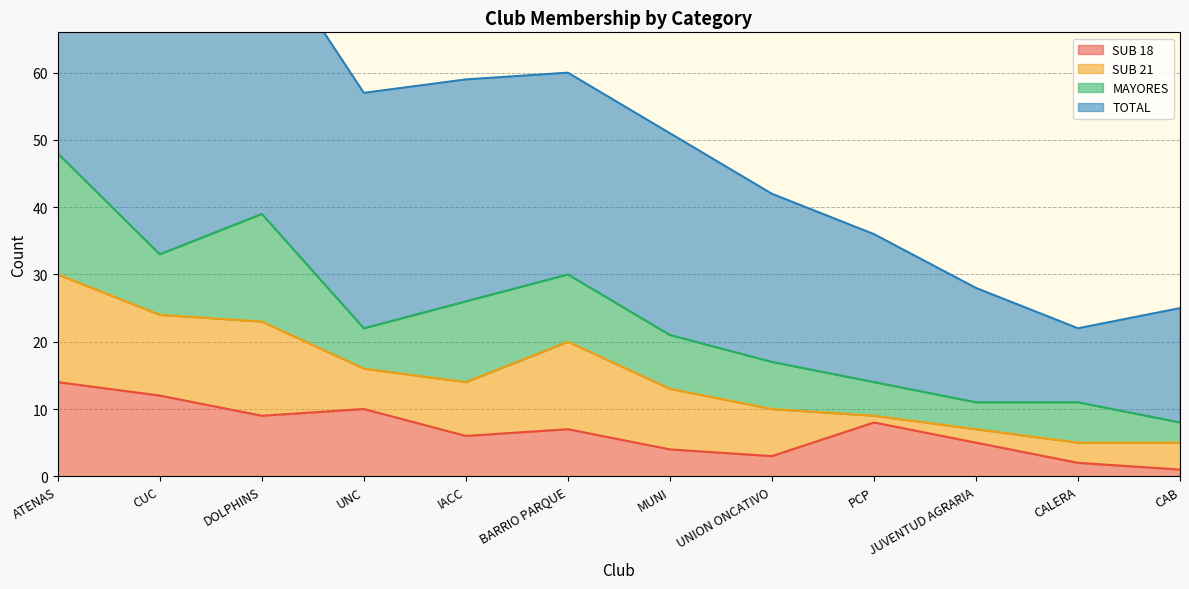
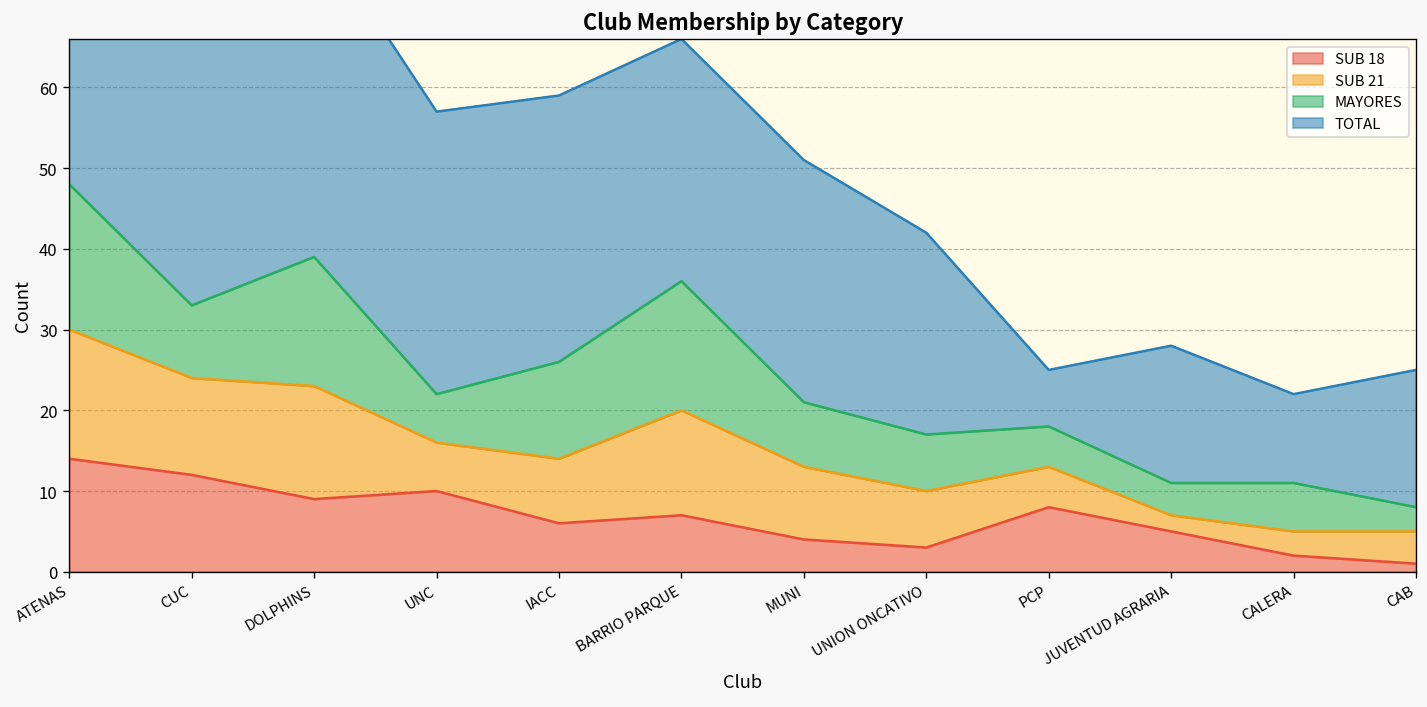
MAYORES, BARRIO PARQUE: 10 -> 16
SUB 21, PCP: 1 -> 5
TOTAL, PCP: 22 -> 7
